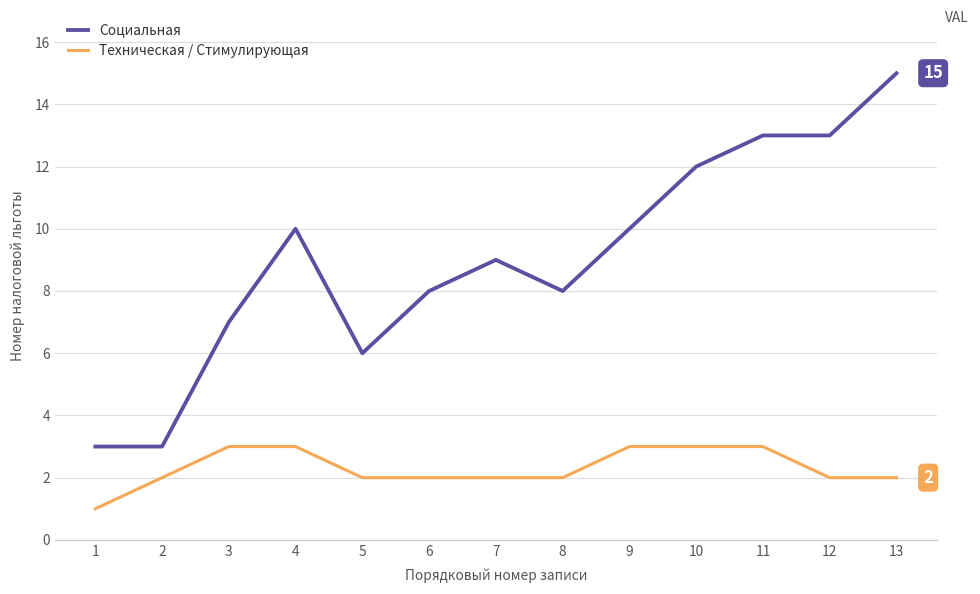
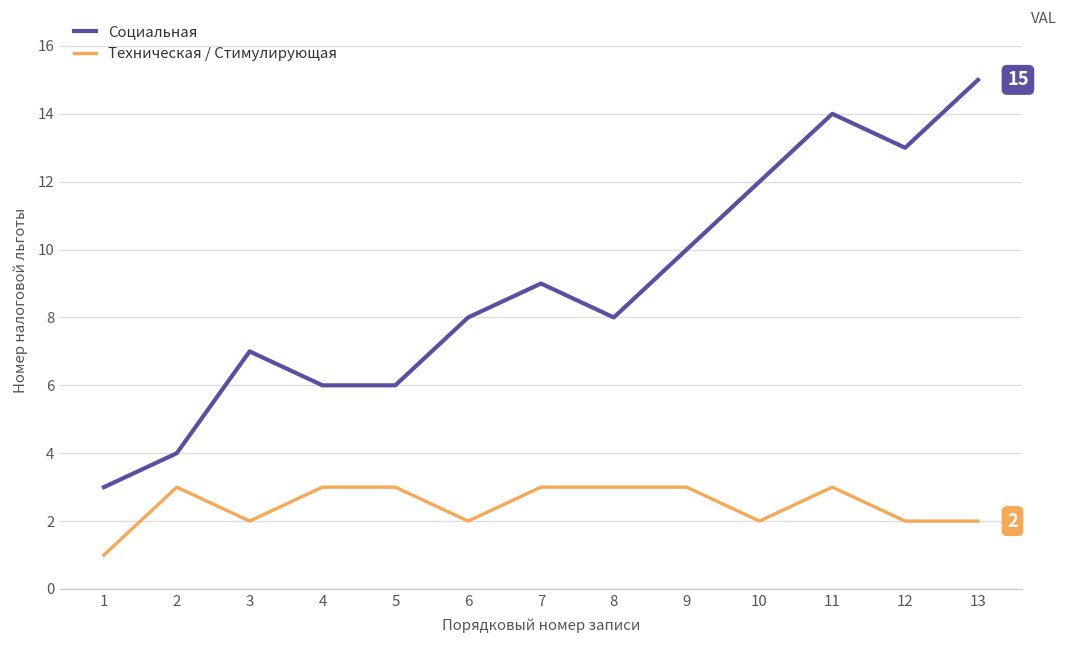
Социальная, 2: 3 -> 4
Техническая / Стимулирующая, 2: 2 -> 3
Техническая / Стимулирующая, 3: 3 -> 2
Социальная, 4: 10 -> 6
Техническая / Стимулирующая, 5: 2 -> 3
Техническая / Стимулирующая, 7: 2 -> 3
Техническая / Стимулирующая, 8: 2 -> 3
Техническая / Стимулирующая, 10: 3 -> 2
Социальная, 11: 13 -> 14
